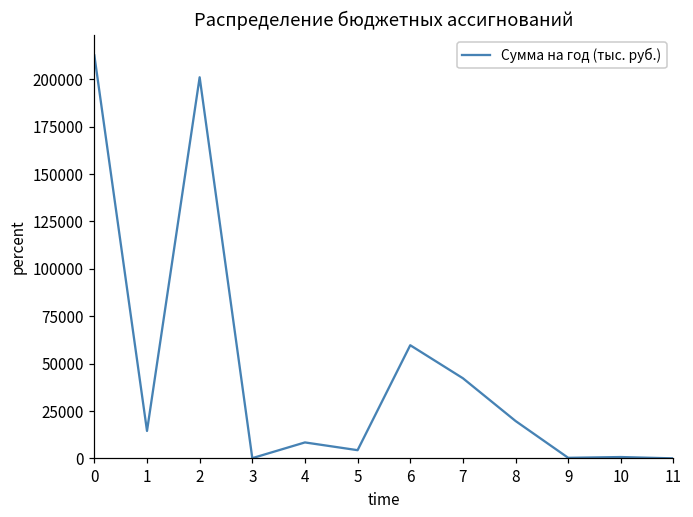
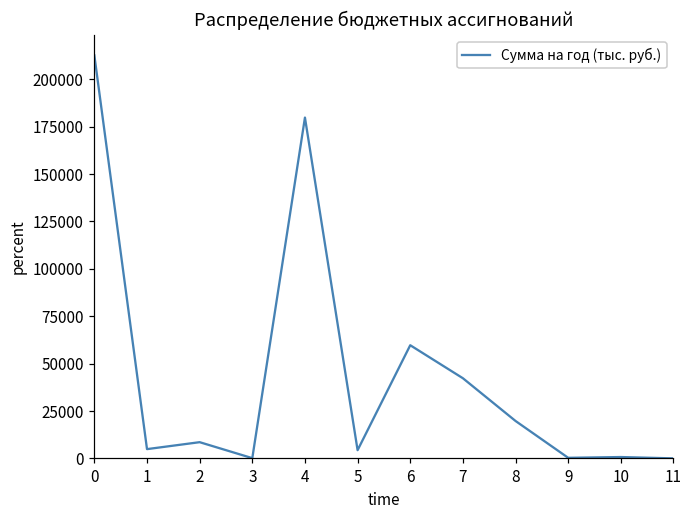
1: 14000 -> 5000
2: 201000 -> 9000
4: 8000 -> 180000
